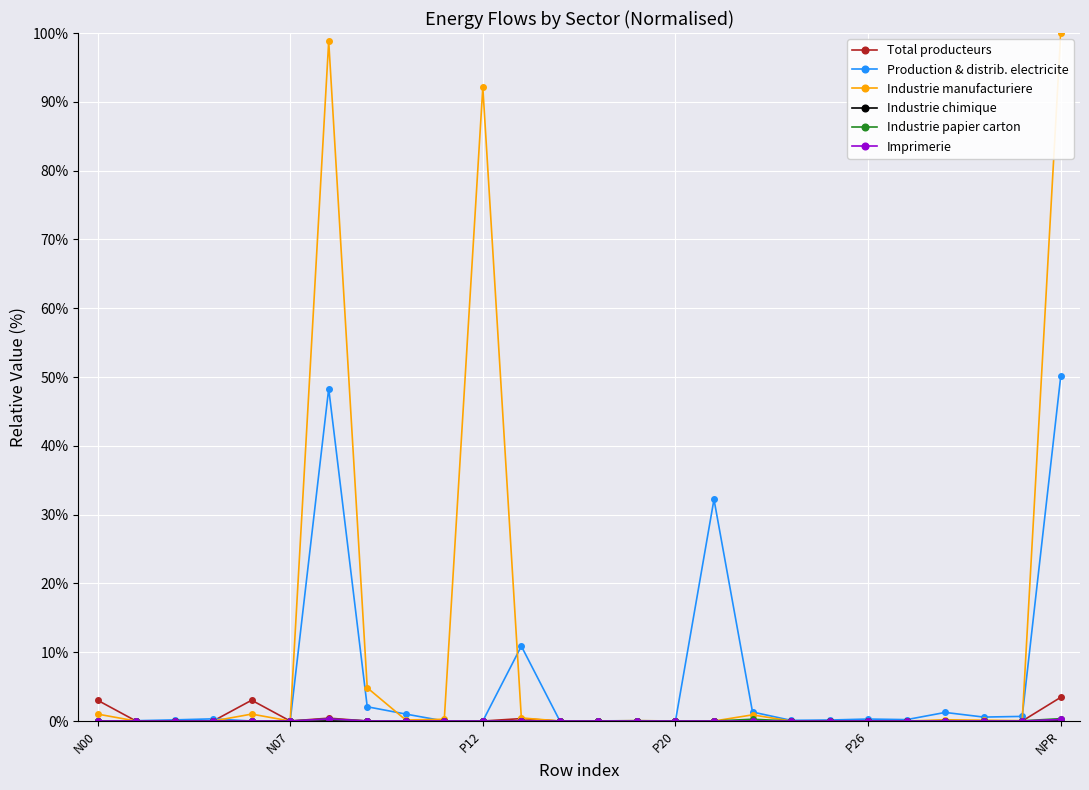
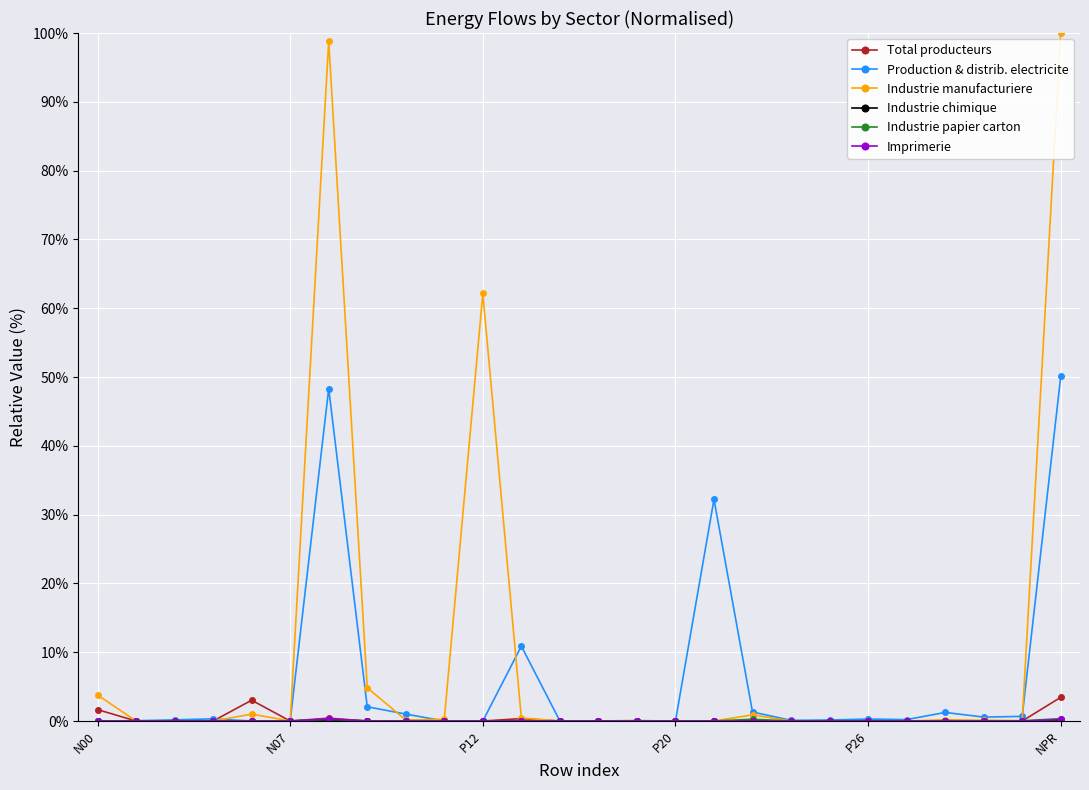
Total producteurs, N00: 3% -> 2%
Industrie manufacturiere, N00: 1% -> 4%
Industrie manufacturiere, P12: 92% -> 62%
